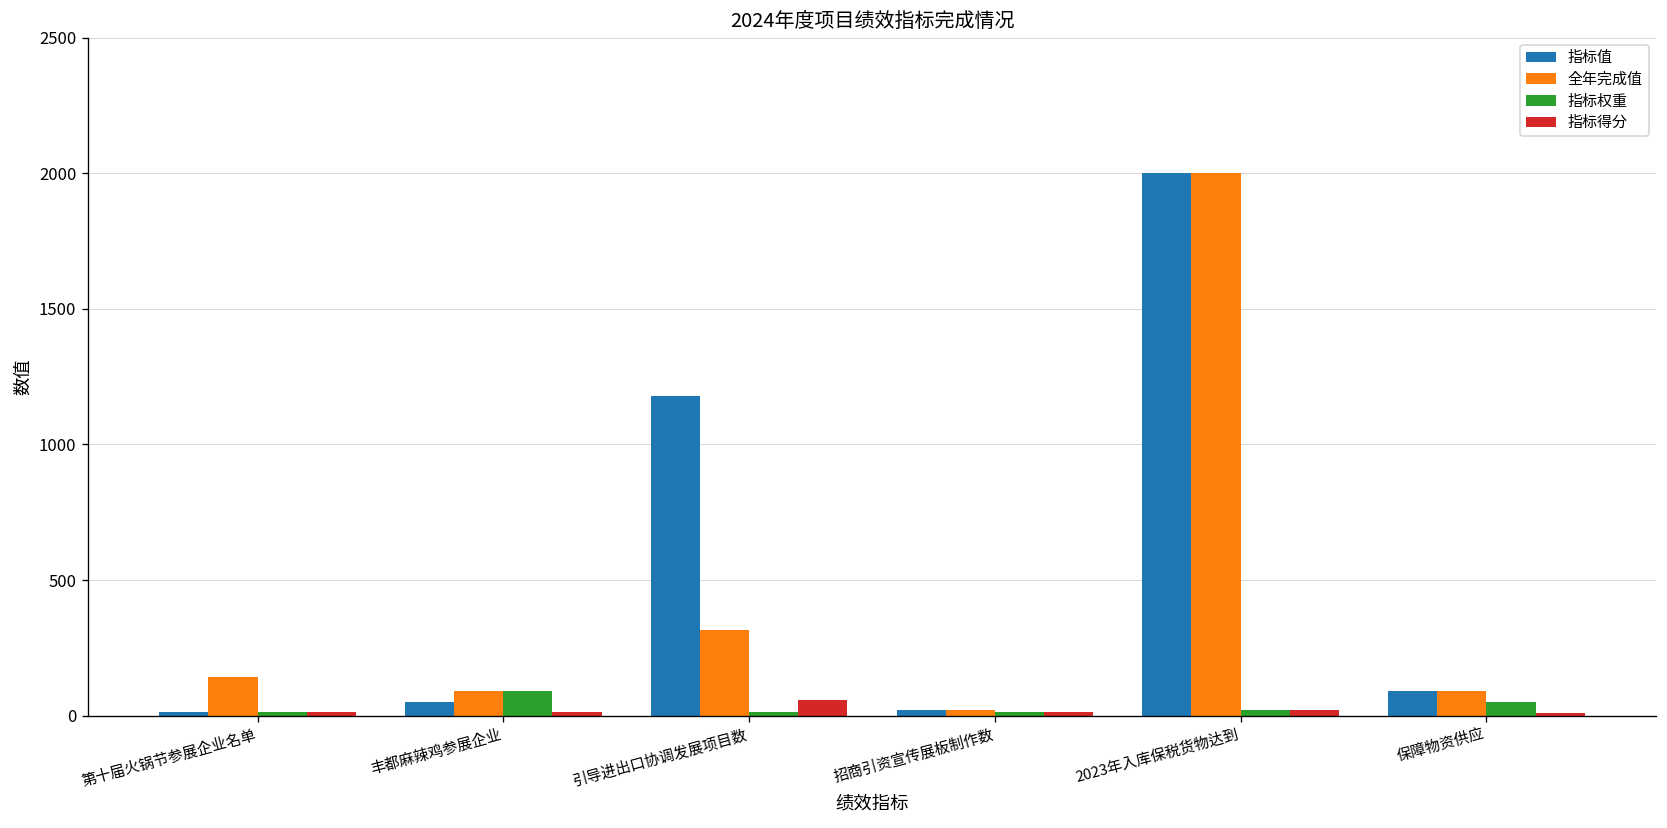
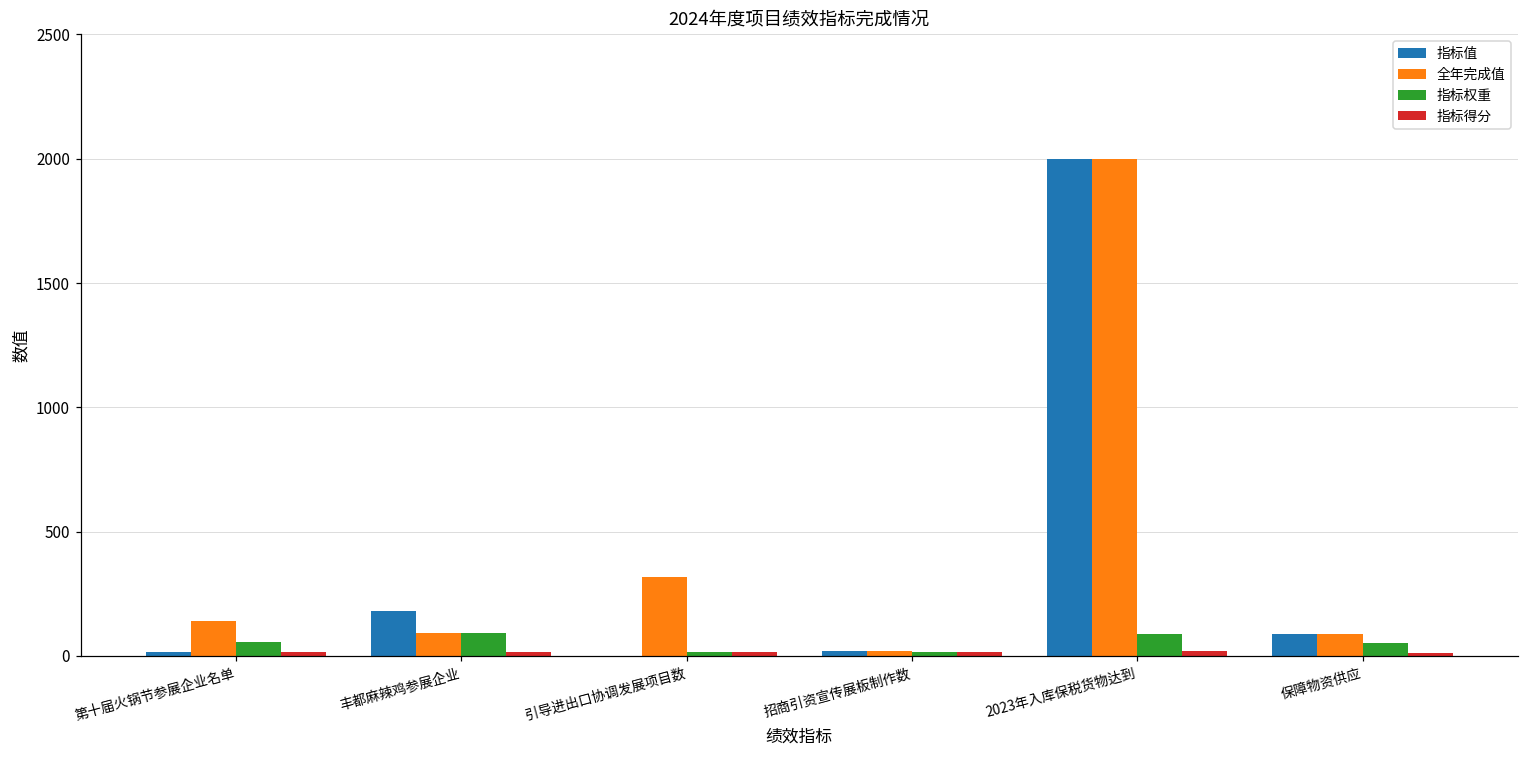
指标权重, 第十届火锅节参展企业名单: 20 -> 60
指标值, 丰都麻辣鸡参展企业: 50 -> 180
指标值, 引导进出口协调发展项目数: 1180 -> 0
指标得分, 引导进出口协调发展项目数: 60 -> 20
指标权重, 2023年入库保税货物达到: 20 -> 90
